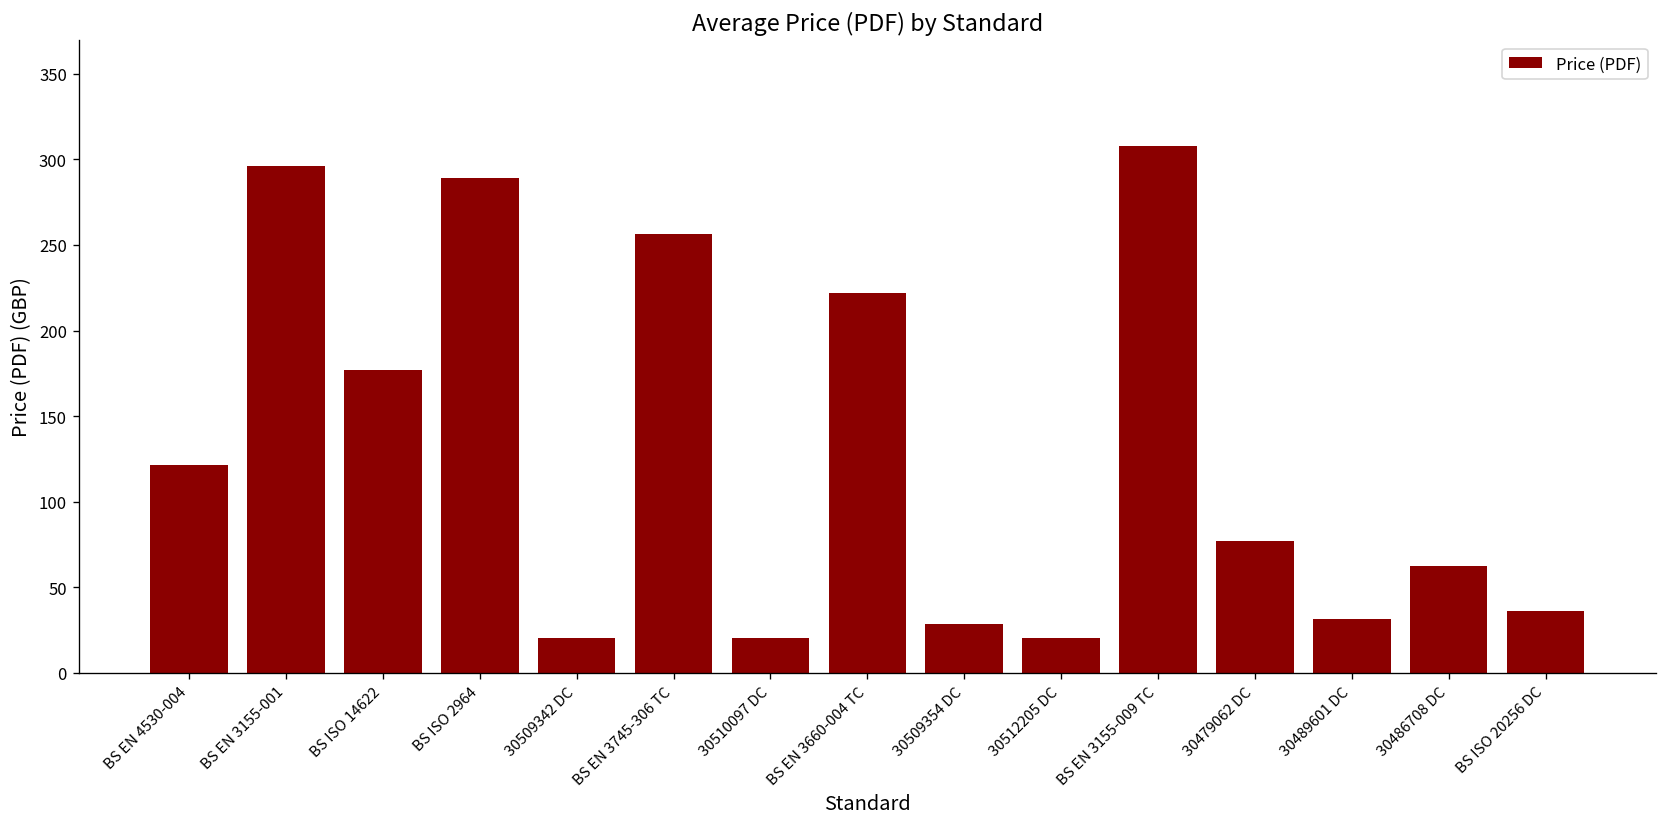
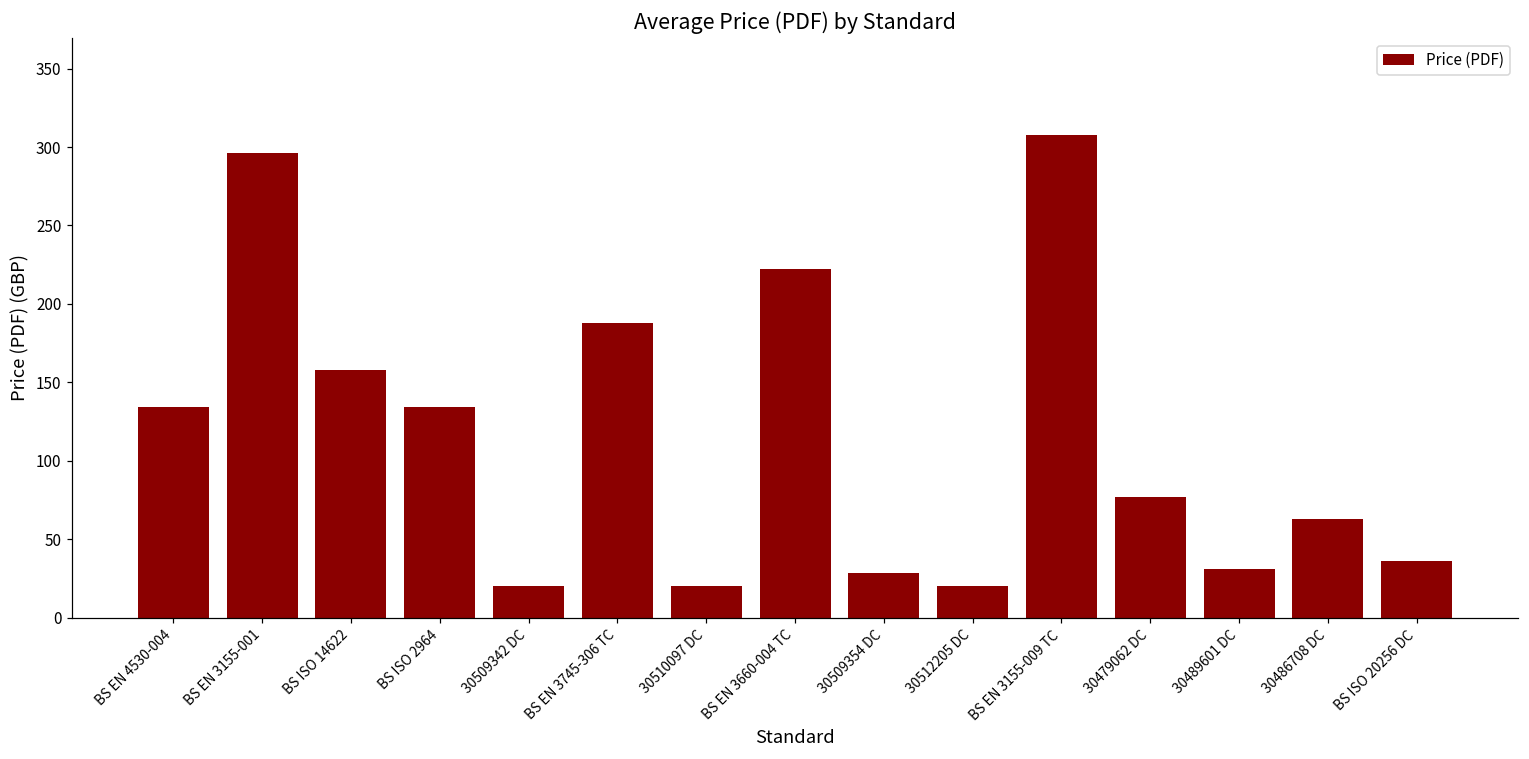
BS EN 4530-004: 122 -> 134
BS ISO 14622: 177 -> 158
BS ISO 2964: 289 -> 134
BS EN 3745-306 TC: 256 -> 188
